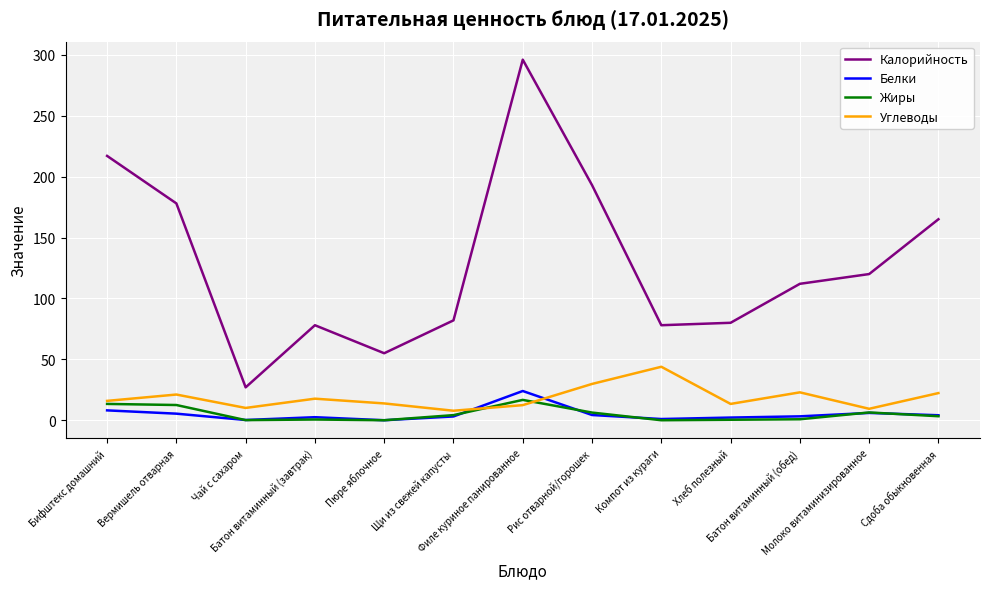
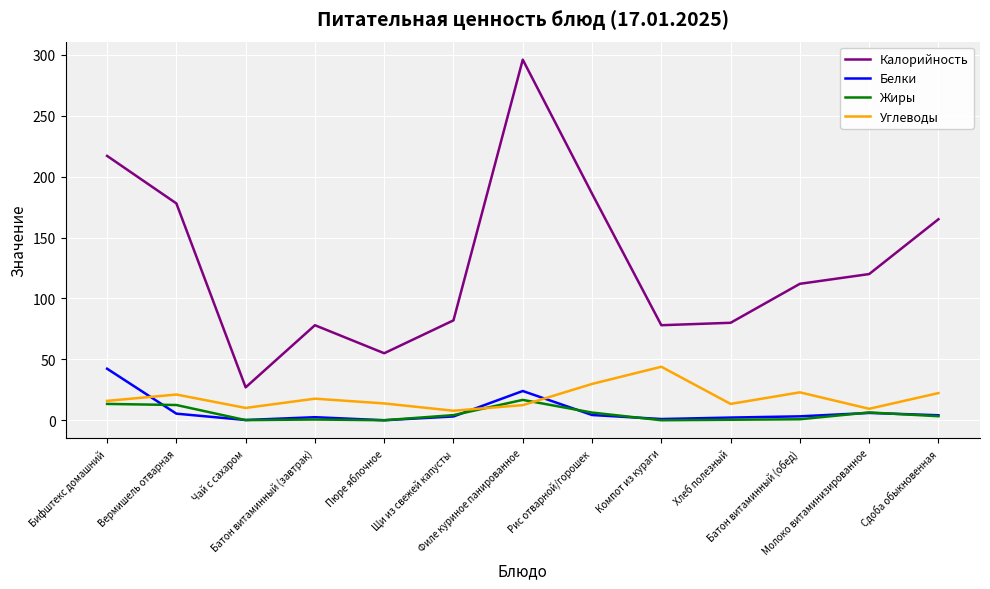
Белки, Бифштекс домашний: 8 -> 42
Калорийность, Рис отварной/горошек: 193 -> 186
